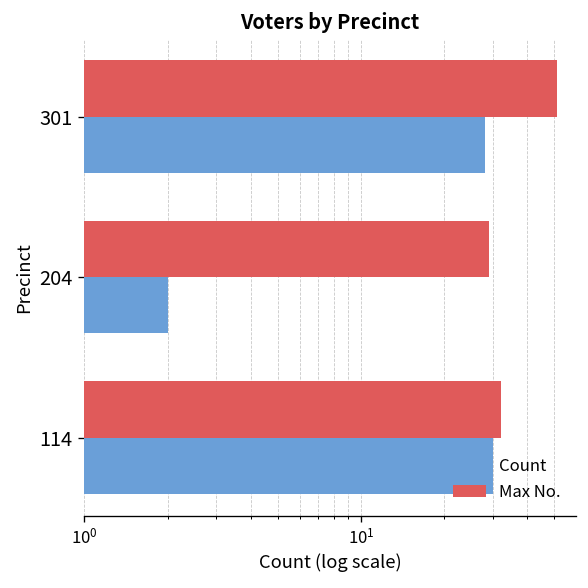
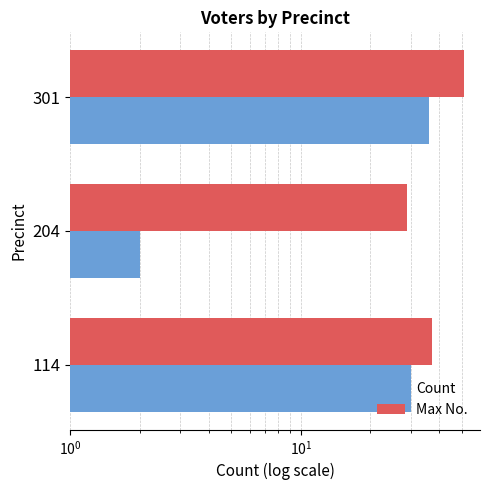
Count, 301: 28 -> 36
Max No., 114: 32 -> 37
